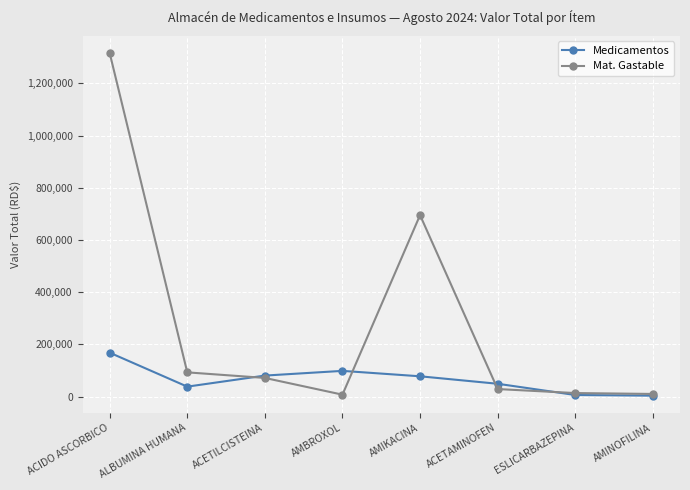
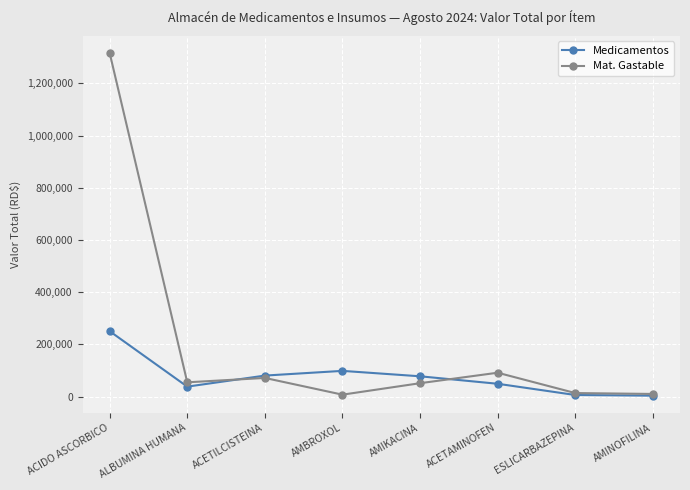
Medicamentos, ACIDO ASCORBICO: 170,000 -> 250,000
Mat. Gastable, ALBUMINA HUMANA: 90,000 -> 50,000
Mat. Gastable, AMIKACINA: 700,000 -> 50,000
Mat. Gastable, ACETAMINOFEN: 30,000 -> 90,000
